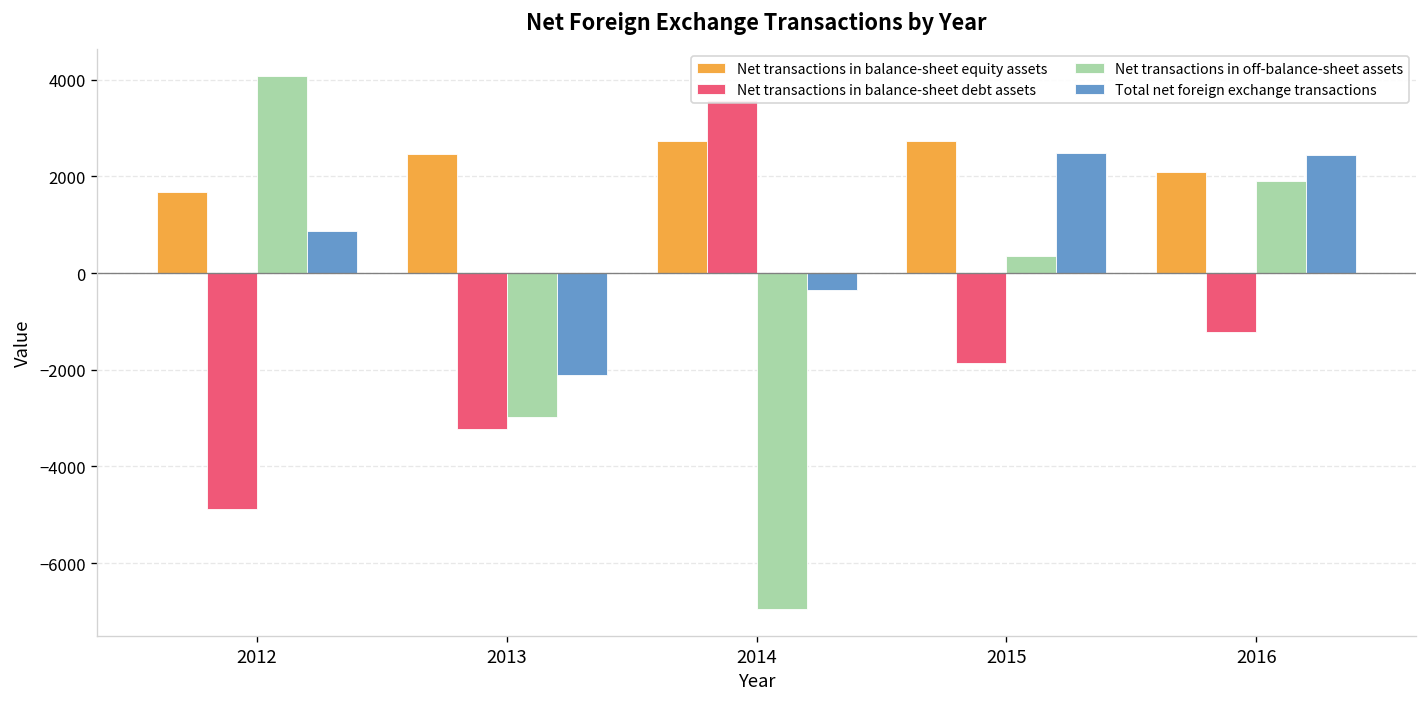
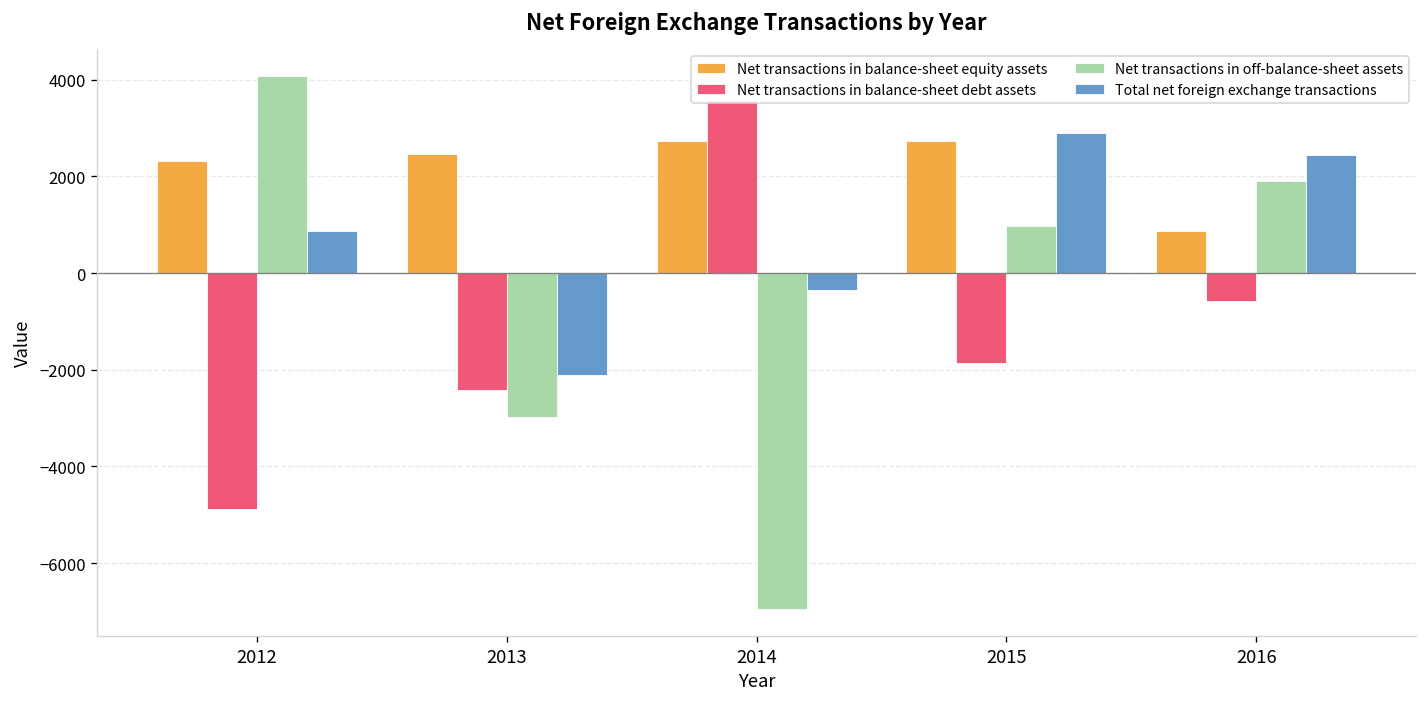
Net transactions in balance-sheet equity assets, 2012: 1700 -> 2300
Net transactions in balance-sheet debt assets, 2013: -3200 -> -2400
Net transactions in off-balance-sheet assets, 2015: 400 -> 1000
Total net foreign exchange transactions, 2015: 2500 -> 2900
Net transactions in balance-sheet equity assets, 2016: 2100 -> 900
Net transactions in balance-sheet debt assets, 2016: -1200 -> -600
